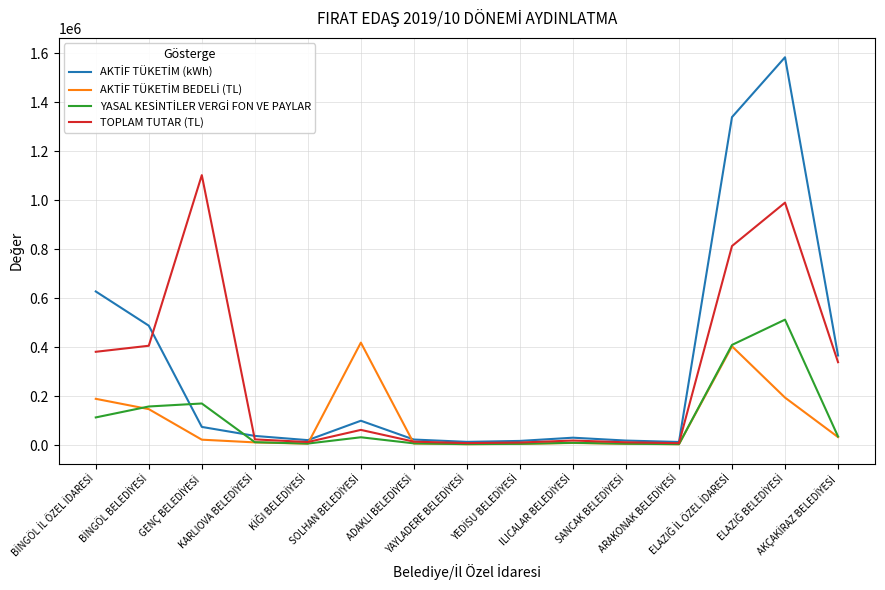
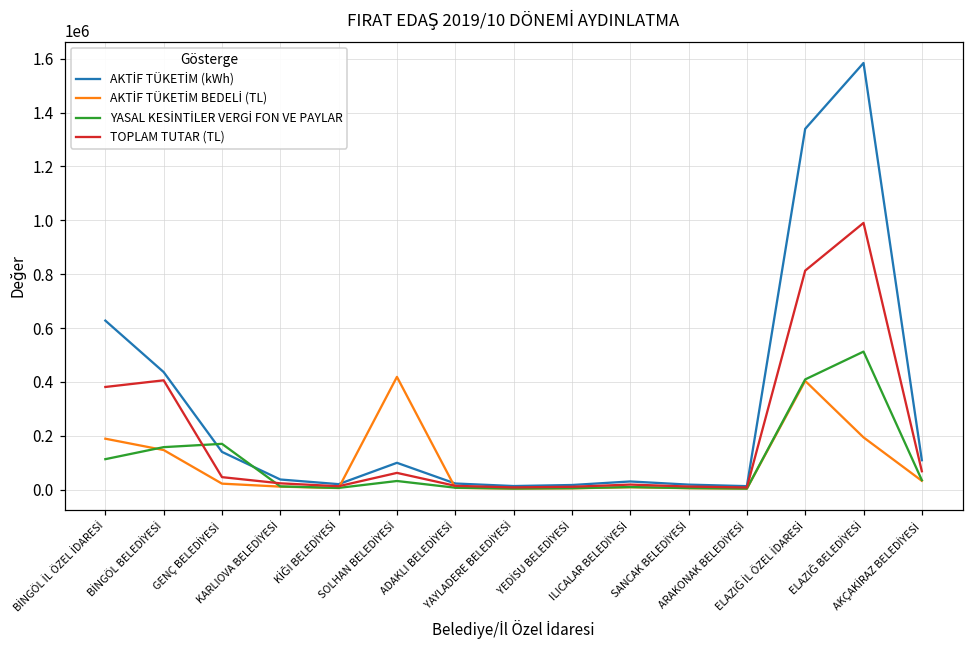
AKTİF TÜKETİM (kWh), BİNGÖL BELEDİYESİ: 490000 -> 440000
AKTİF TÜKETİM (kWh), GENÇ BELEDİYESİ: 70000 -> 140000
TOPLAM TUTAR (TL), GENÇ BELEDİYESİ: 1100000 -> 50000
AKTİF TÜKETİM (kWh), AKÇAKİRAZ BELEDİYESİ: 370000 -> 110000
TOPLAM TUTAR (TL), AKÇAKİRAZ BELEDİYESİ: 340000 -> 70000
